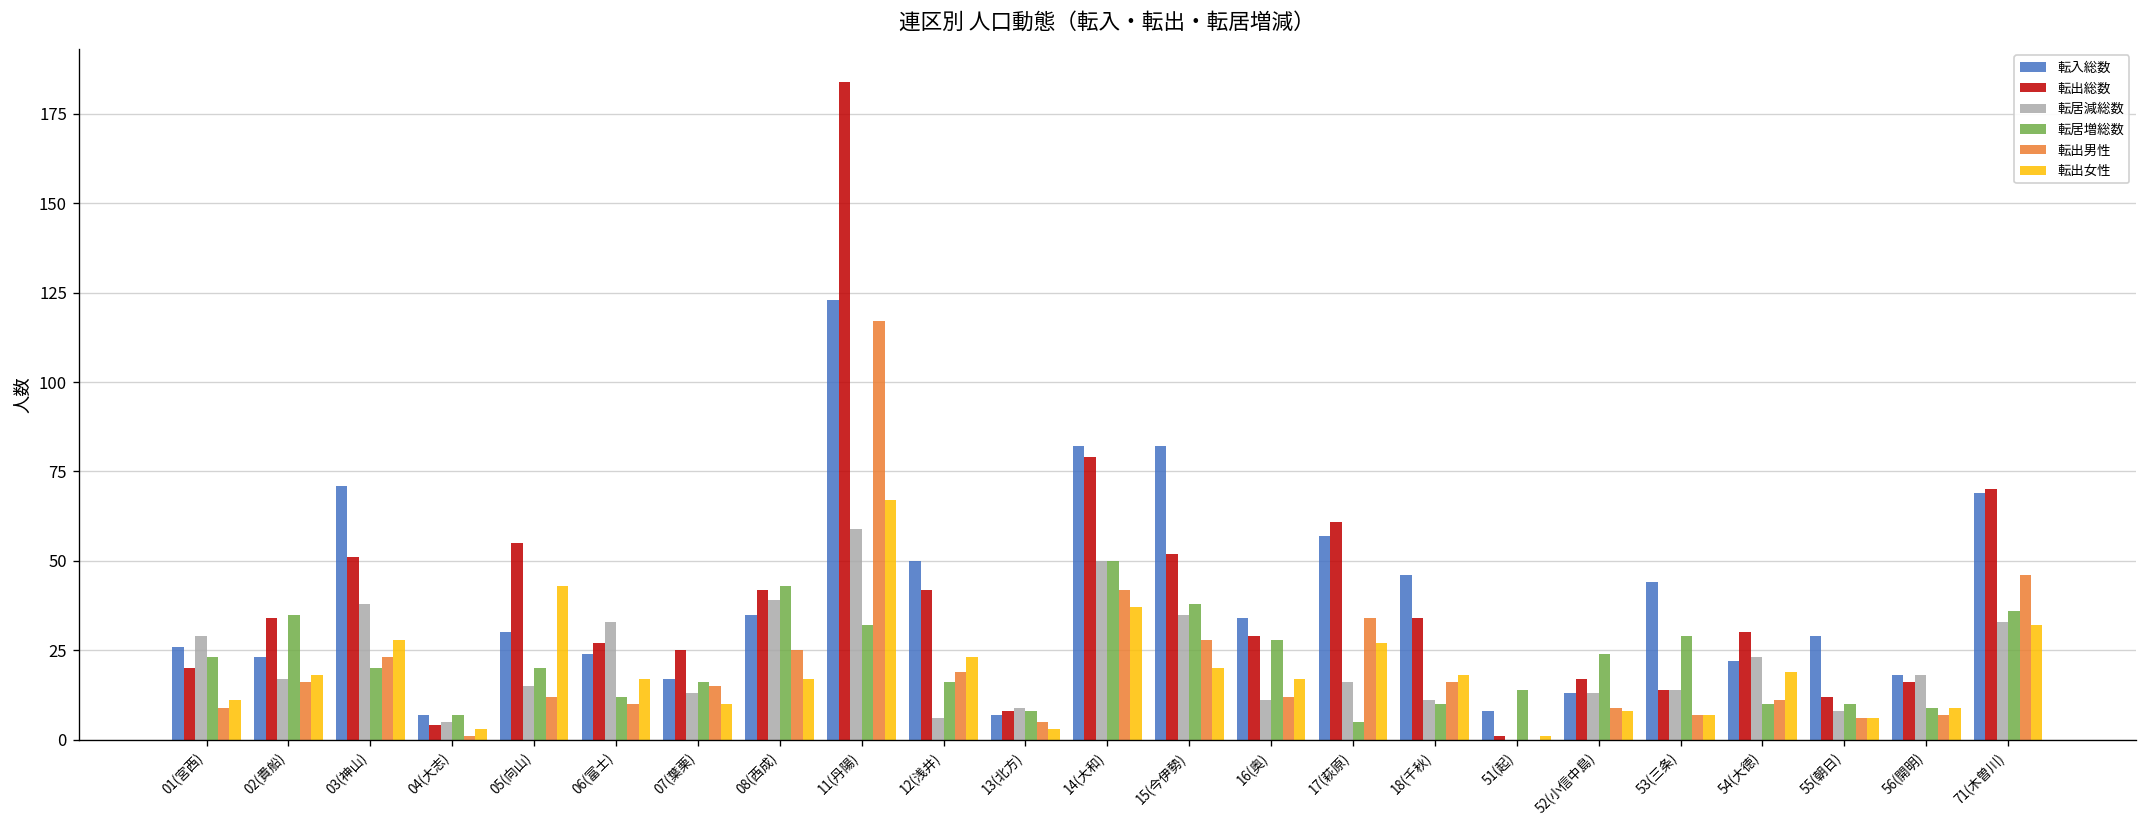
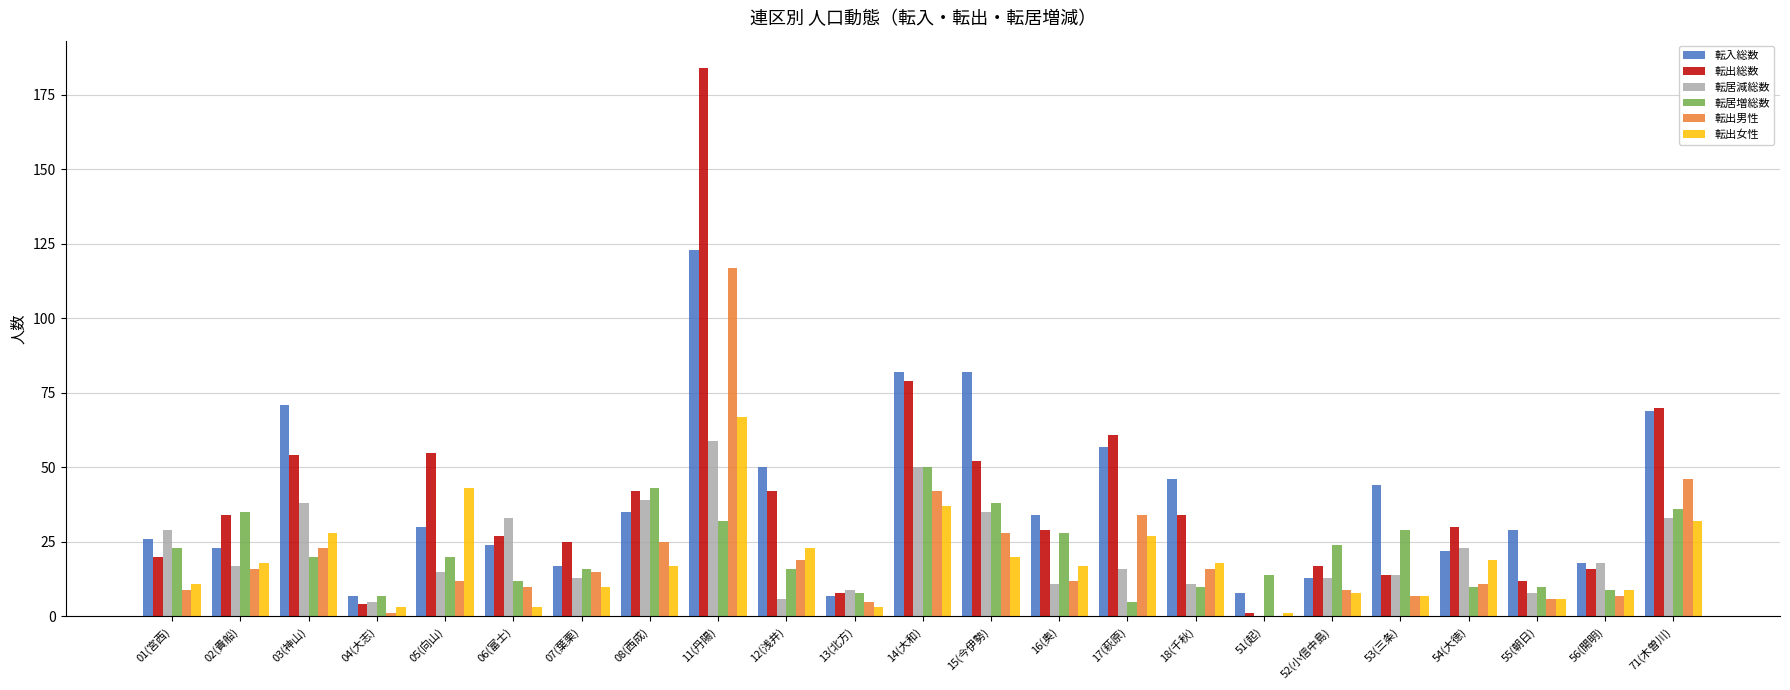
転出総数, 03(神山): 51 -> 54
転出女性, 06(富士): 17 -> 3
